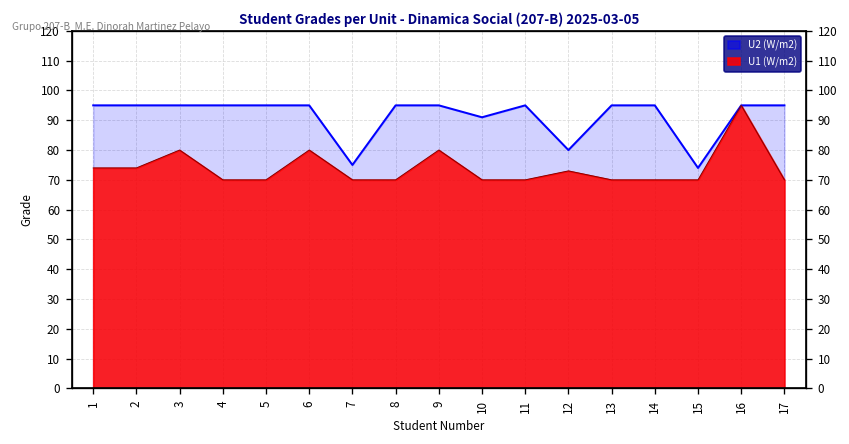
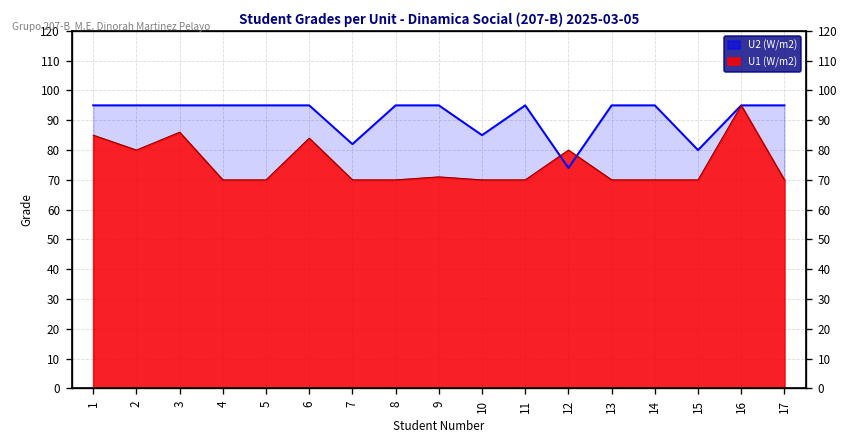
U1 (W/m2), 1: 74 -> 85
U1 (W/m2), 2: 74 -> 80
U1 (W/m2), 3: 80 -> 86
U1 (W/m2), 6: 80 -> 84
U2 (W/m2), 7: 75 -> 82
U1 (W/m2), 9: 80 -> 71
U2 (W/m2), 10: 91 -> 85
U2 (W/m2), 12: 80 -> 74
U1 (W/m2), 12: 73 -> 80
U2 (W/m2), 15: 74 -> 80
